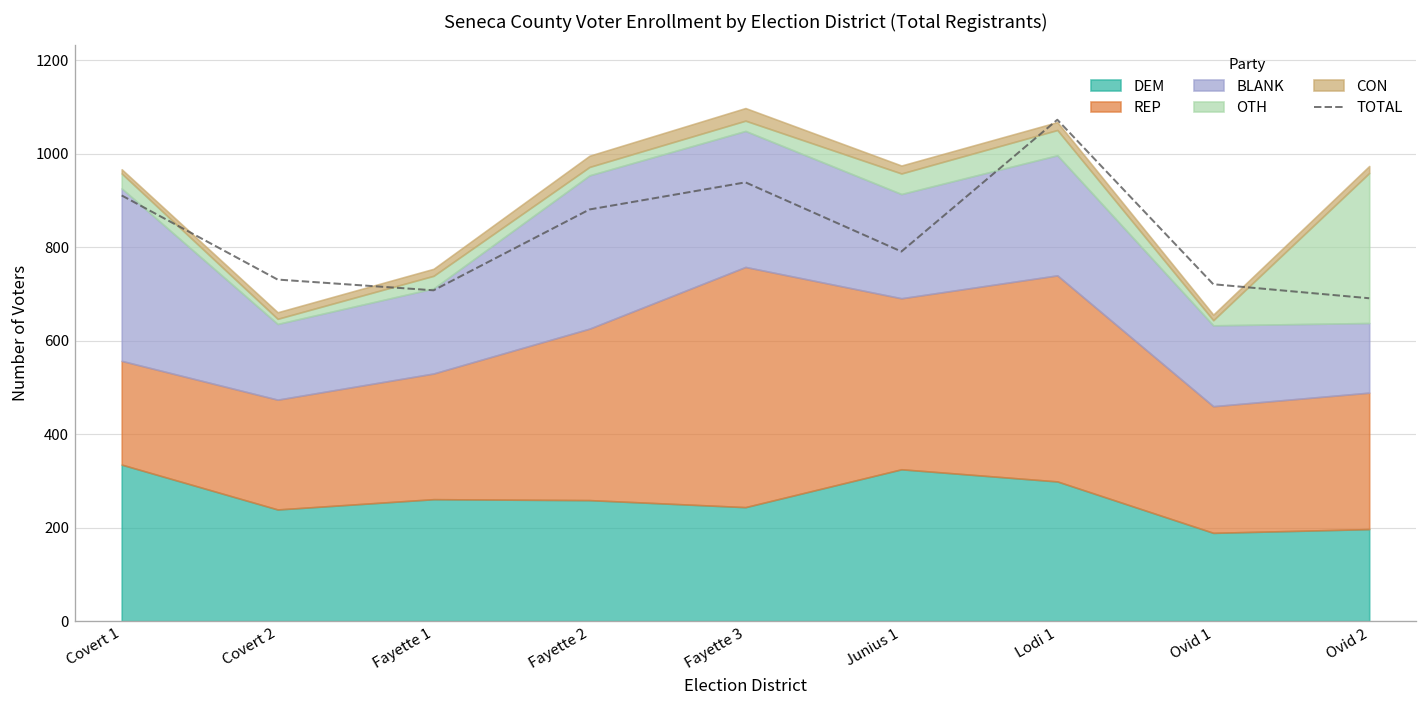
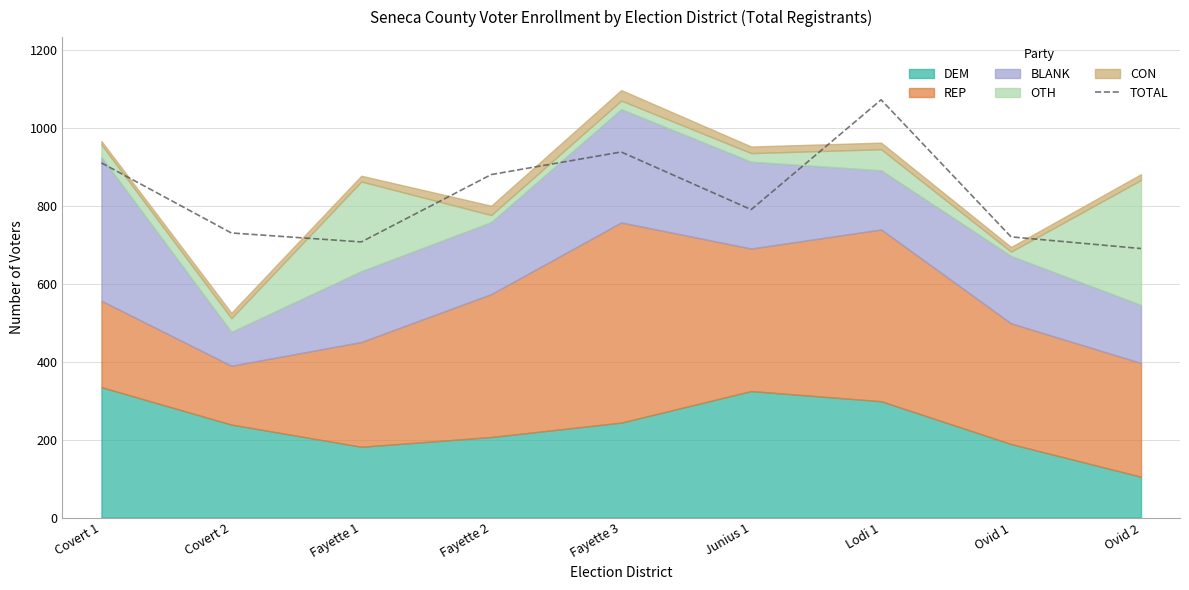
REP, Covert 2: 240 -> 150
BLANK, Covert 2: 160 -> 90
OTH, Covert 2: 10 -> 40
DEM, Fayette 1: 260 -> 180
OTH, Fayette 1: 30 -> 230
DEM, Fayette 2: 260 -> 210
BLANK, Fayette 2: 330 -> 190
OTH, Junius 1: 40 -> 20
BLANK, Lodi 1: 260 -> 150
REP, Ovid 1: 270 -> 310
DEM, Ovid 2: 200 -> 110
